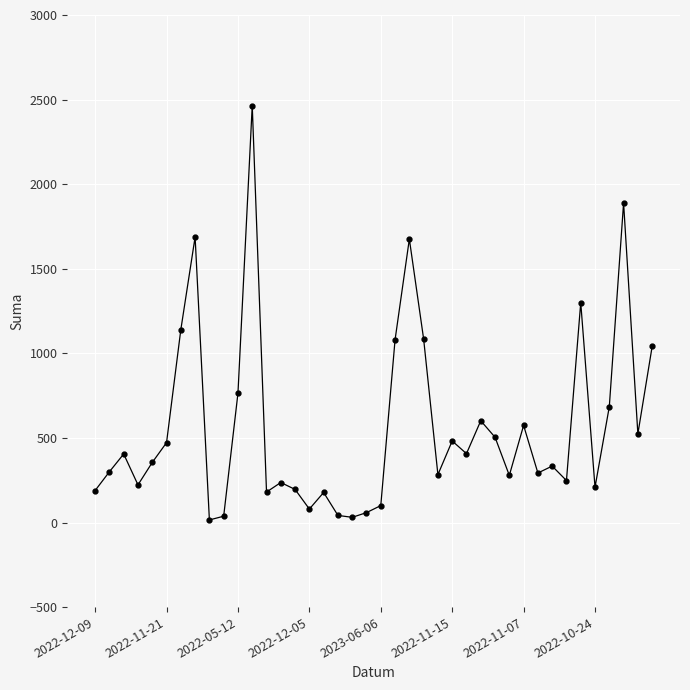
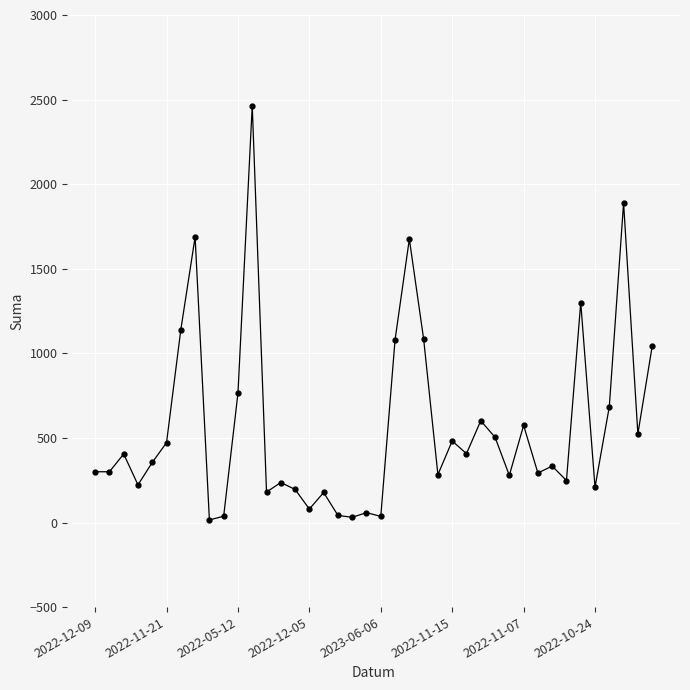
2022-12-09: 190 -> 300
2023-06-06: 100 -> 40
